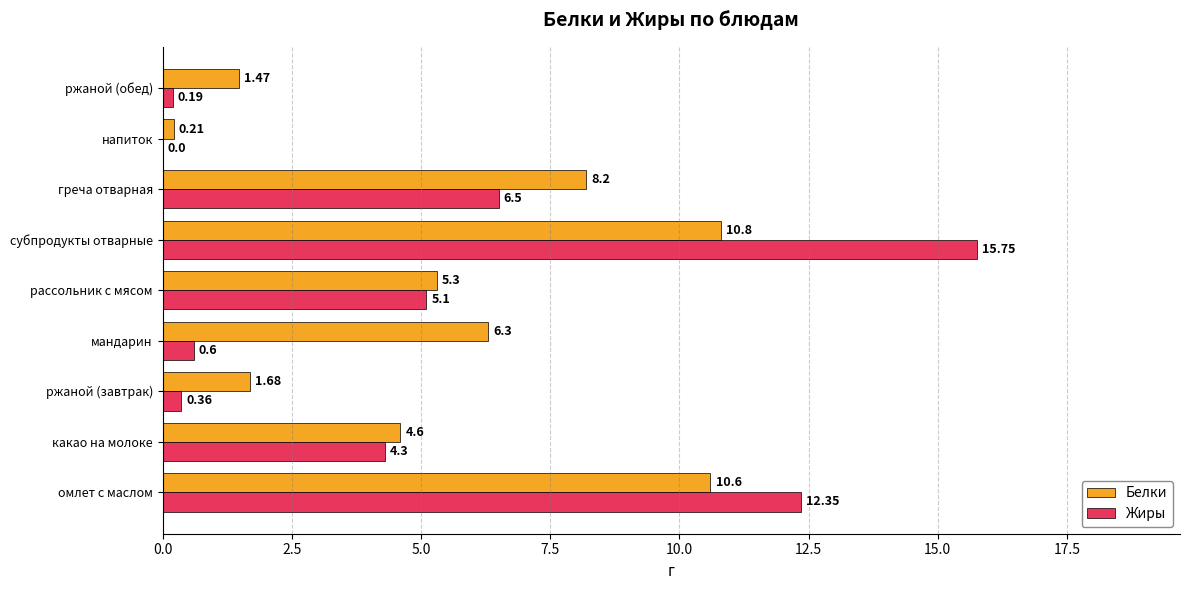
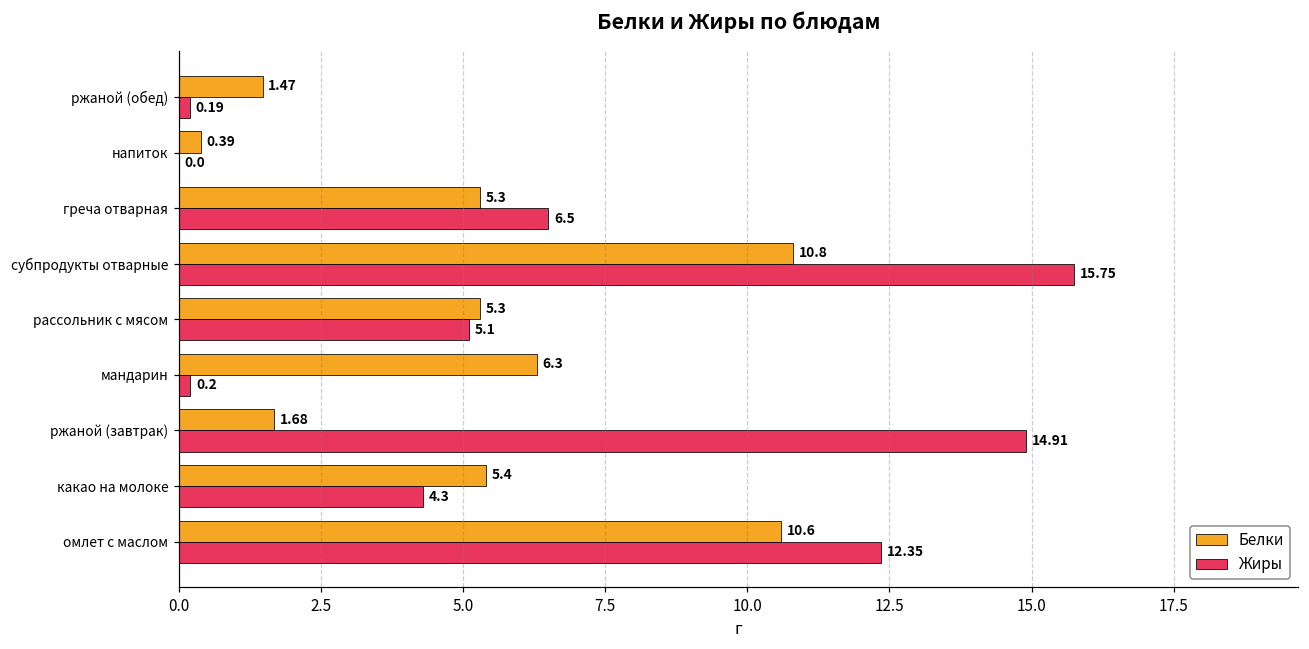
Белки, напиток: 0.21 -> 0.39
Белки, греча отварная: 8.2 -> 5.3
Жиры, мандарин: 0.6 -> 0.2
Жиры, ржаной (завтрак): 0.36 -> 14.91
Белки, какао на молоке: 4.6 -> 5.4
